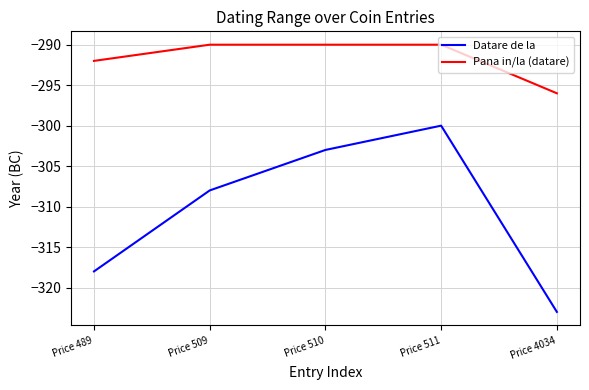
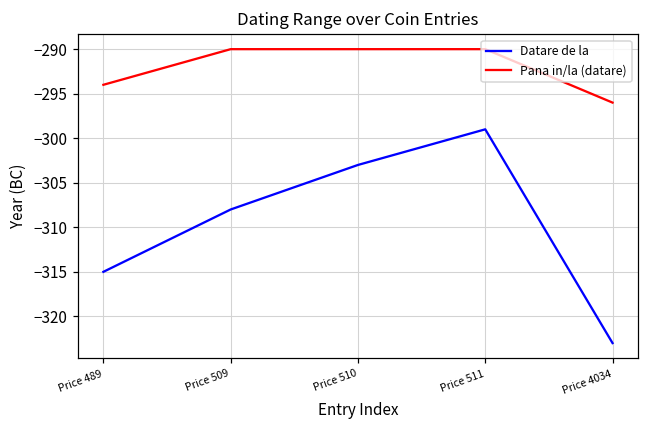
Datare de la, Price 489: -318 -> -315
Pana in/la (datare), Price 489: -292 -> -294
Datare de la, Price 511: -300 -> -299
